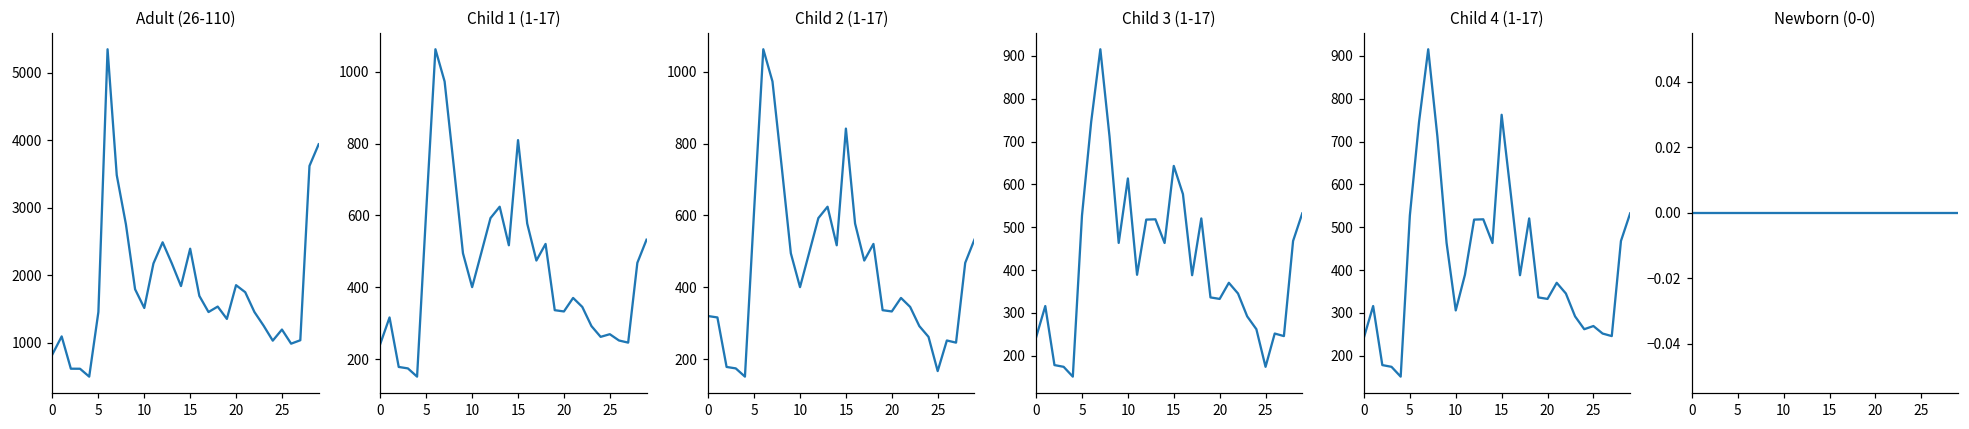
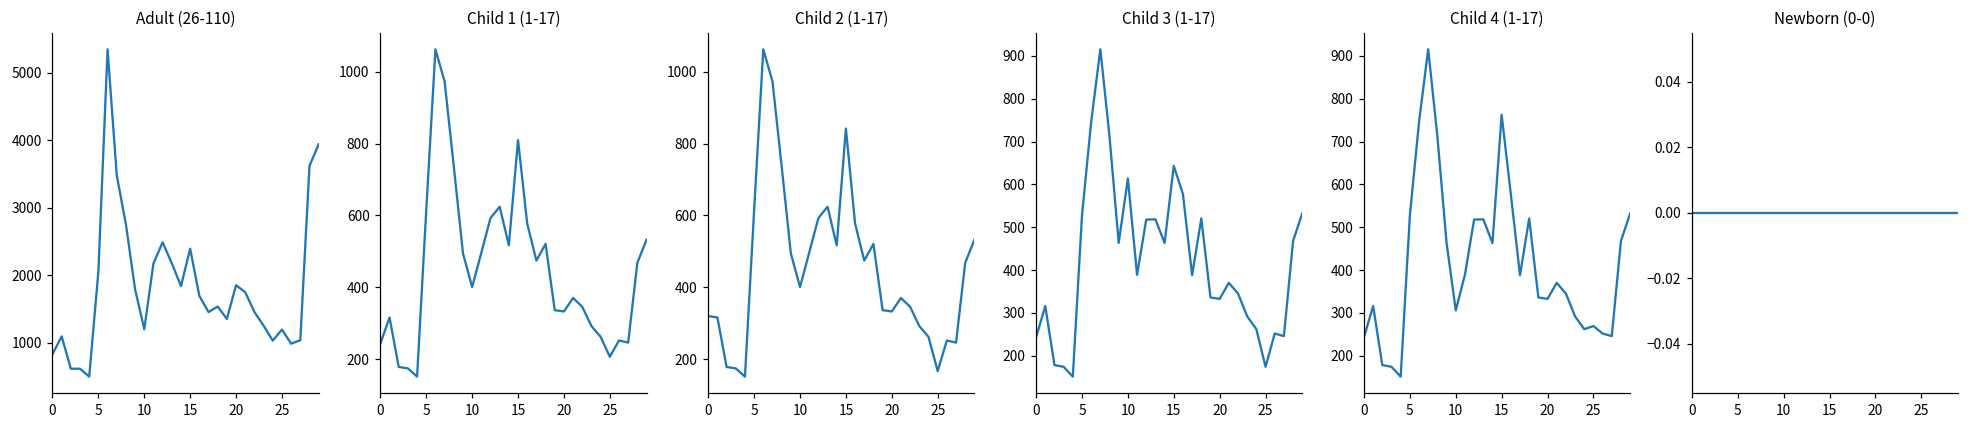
Adult (26-110), 5: 1500 -> 2100
Adult (26-110), 10: 1500 -> 1200
Child 1 (1-17), 25: 270 -> 210
